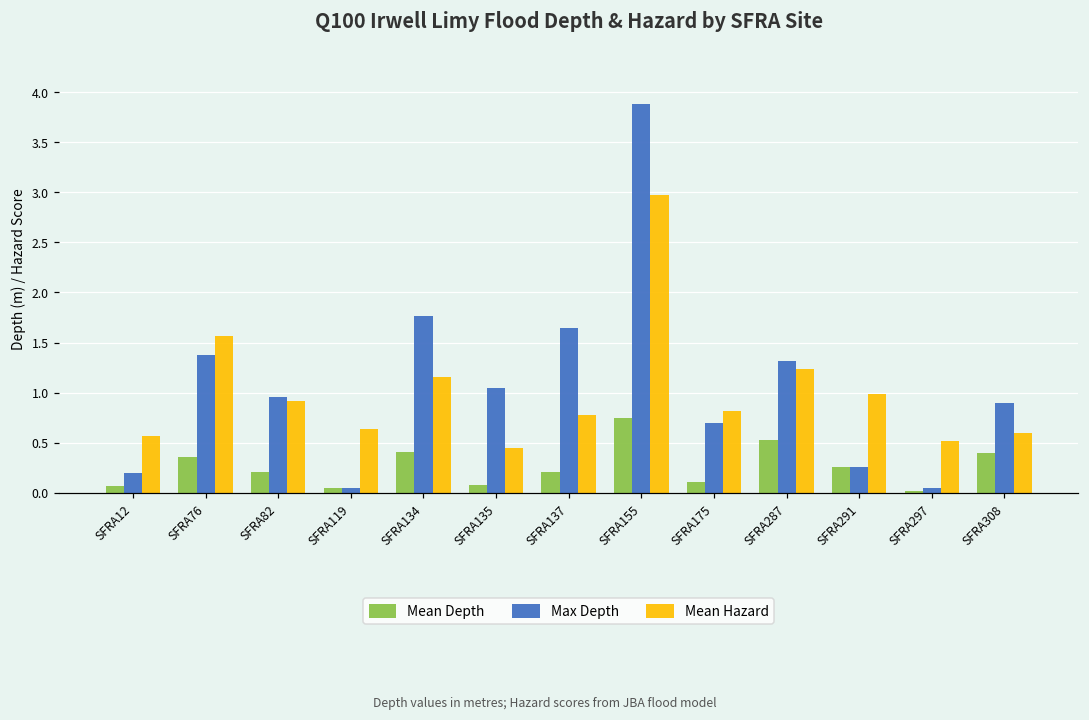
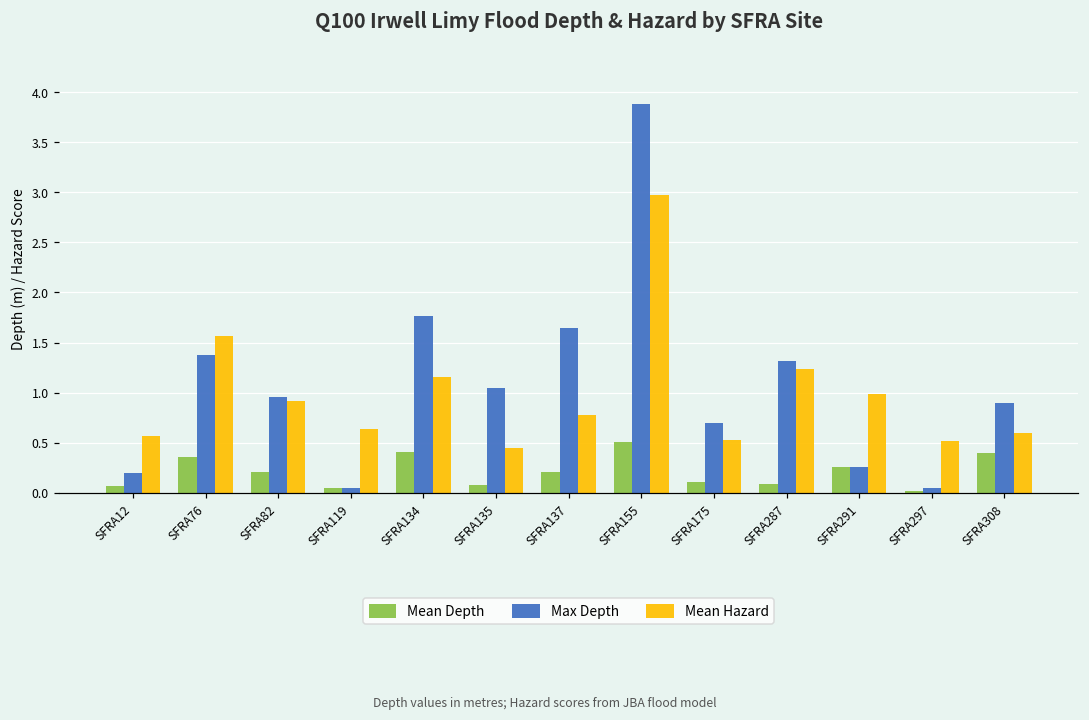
Mean Depth, SFRA155: 0.7 -> 0.5
Mean Hazard, SFRA175: 0.8 -> 0.5
Mean Depth, SFRA287: 0.5 -> 0.1
